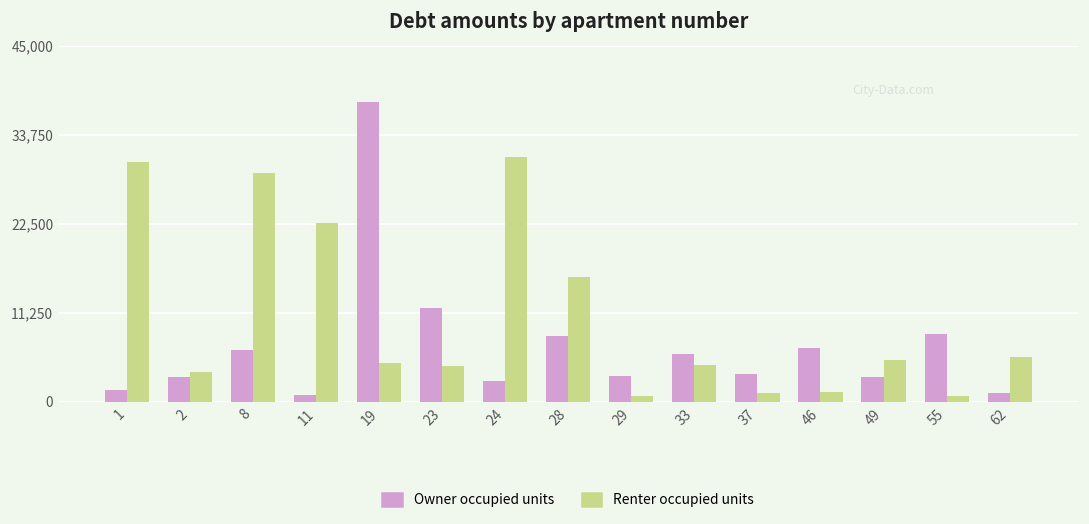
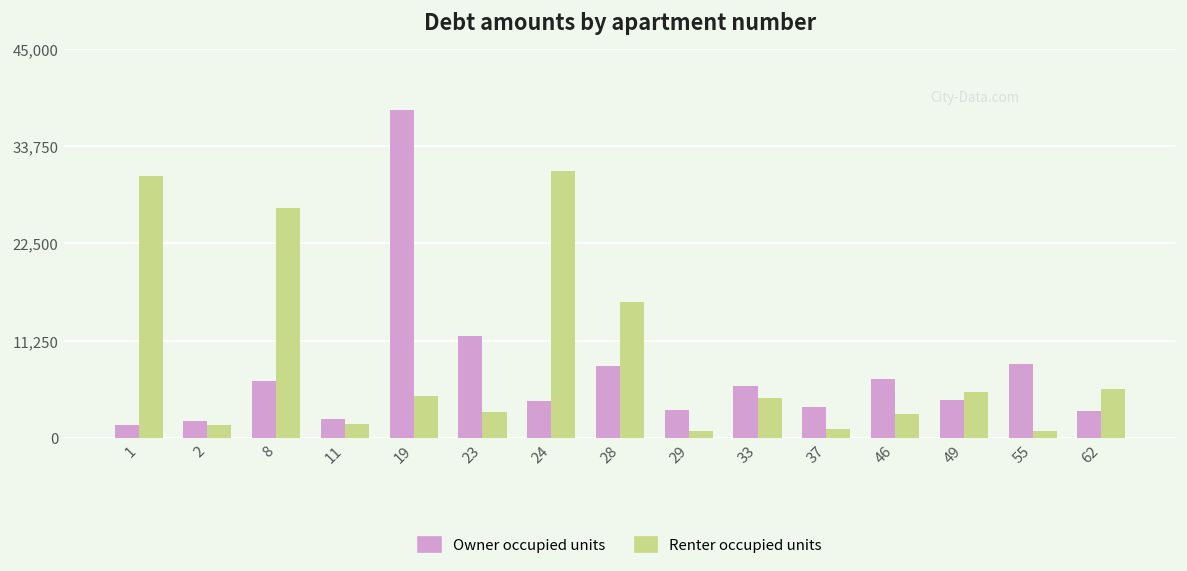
Owner occupied units, 2: 3,000 -> 2,000
Renter occupied units, 2: 4,000 -> 2,000
Renter occupied units, 8: 29,000 -> 27,000
Owner occupied units, 11: 1,000 -> 2,000
Renter occupied units, 11: 23,000 -> 2,000
Renter occupied units, 23: 5,000 -> 3,000
Owner occupied units, 24: 3,000 -> 4,000
Renter occupied units, 46: 1,000 -> 3,000
Owner occupied units, 49: 3,000 -> 4,000
Owner occupied units, 62: 1,000 -> 3,000
